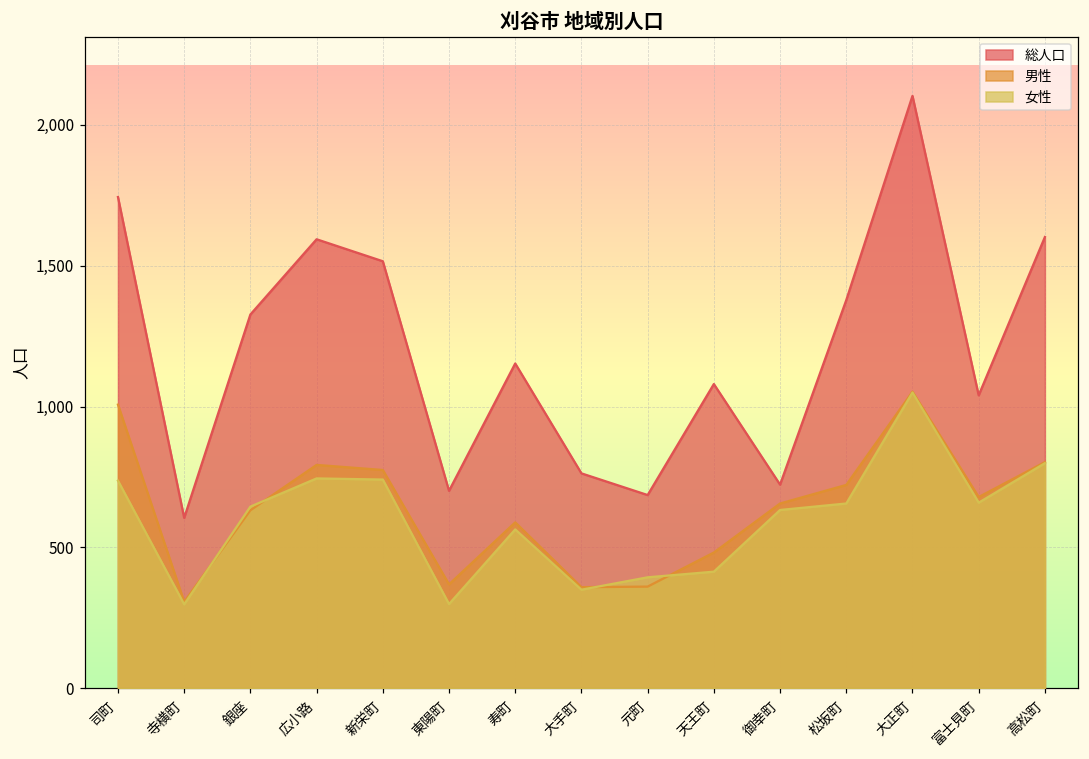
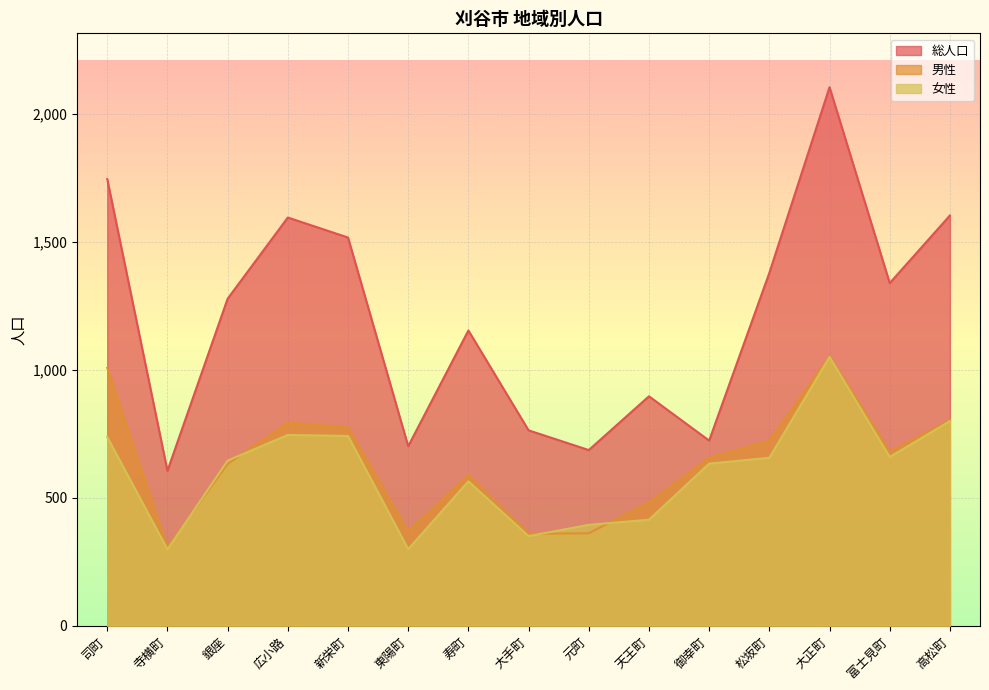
総人口, 銀座: 1,330 -> 1,280
総人口, 天王町: 1,080 -> 900
総人口, 富士見町: 1,040 -> 1,340
